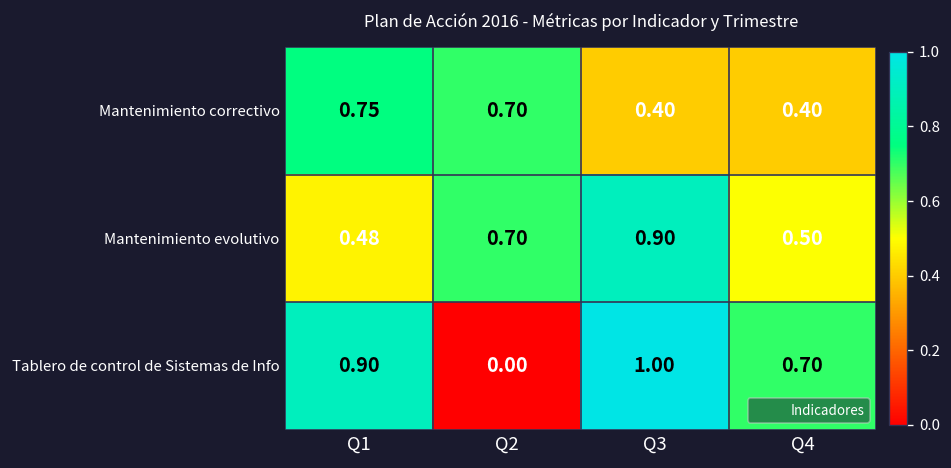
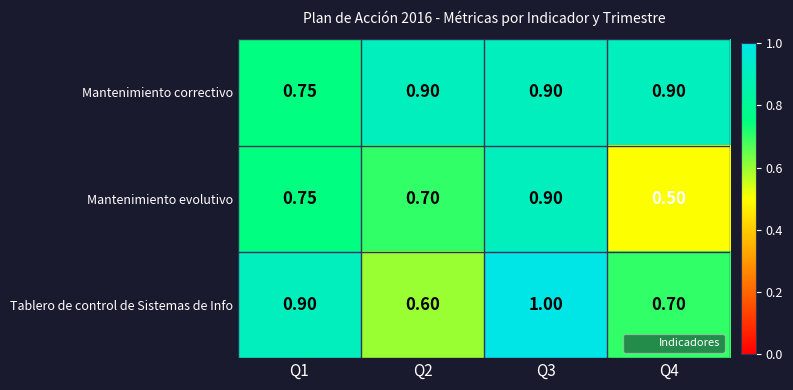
Mantenimiento correctivo, Q2: 0.70 -> 0.90
Mantenimiento correctivo, Q3: 0.40 -> 0.90
Mantenimiento correctivo, Q4: 0.40 -> 0.90
Mantenimiento evolutivo, Q1: 0.48 -> 0.75
Tablero de control de Sistemas de Info, Q2: 0.00 -> 0.60
